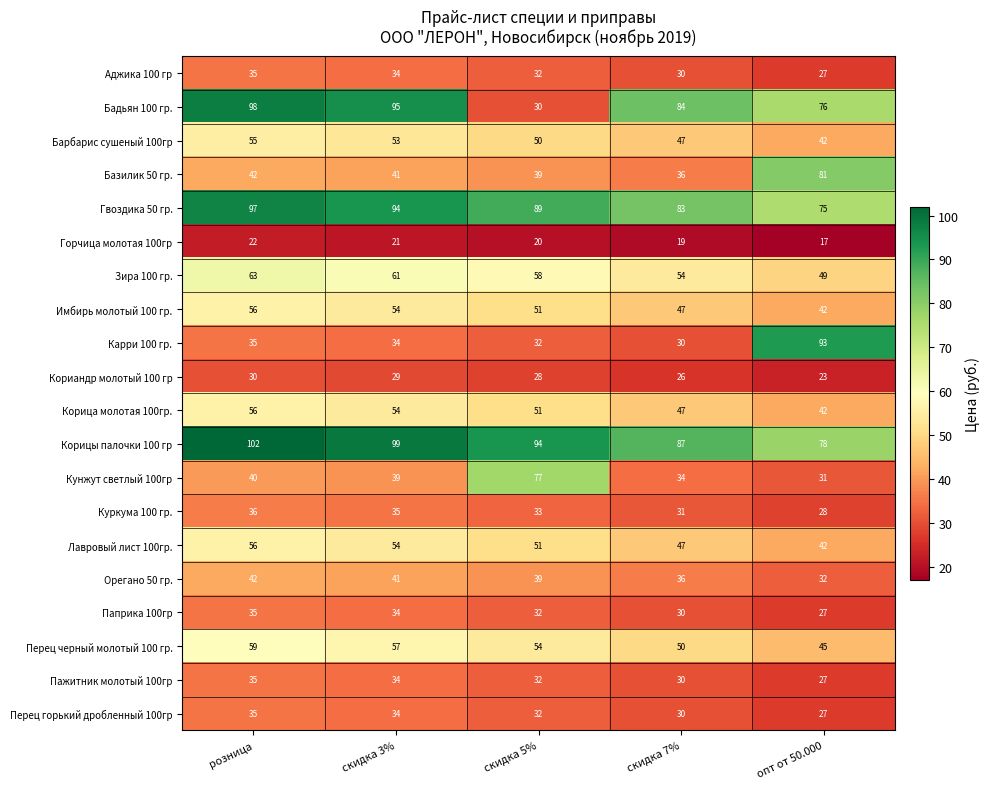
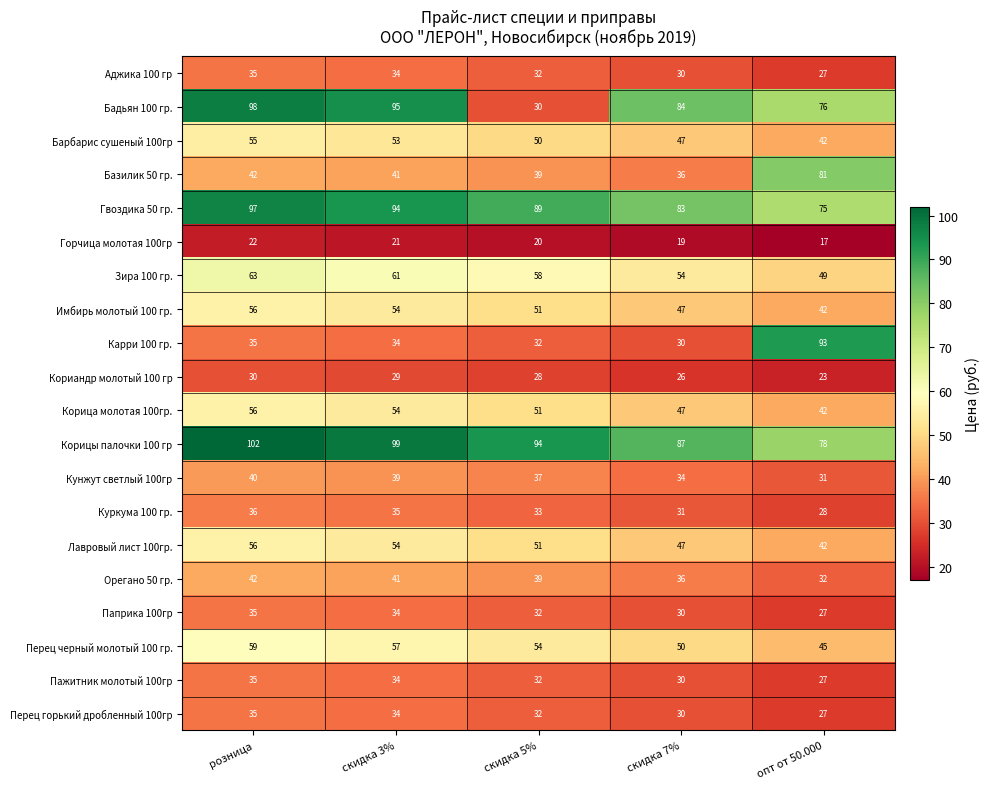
Кунжут светлый 100гр, скидка 5%: 77 -> 37
